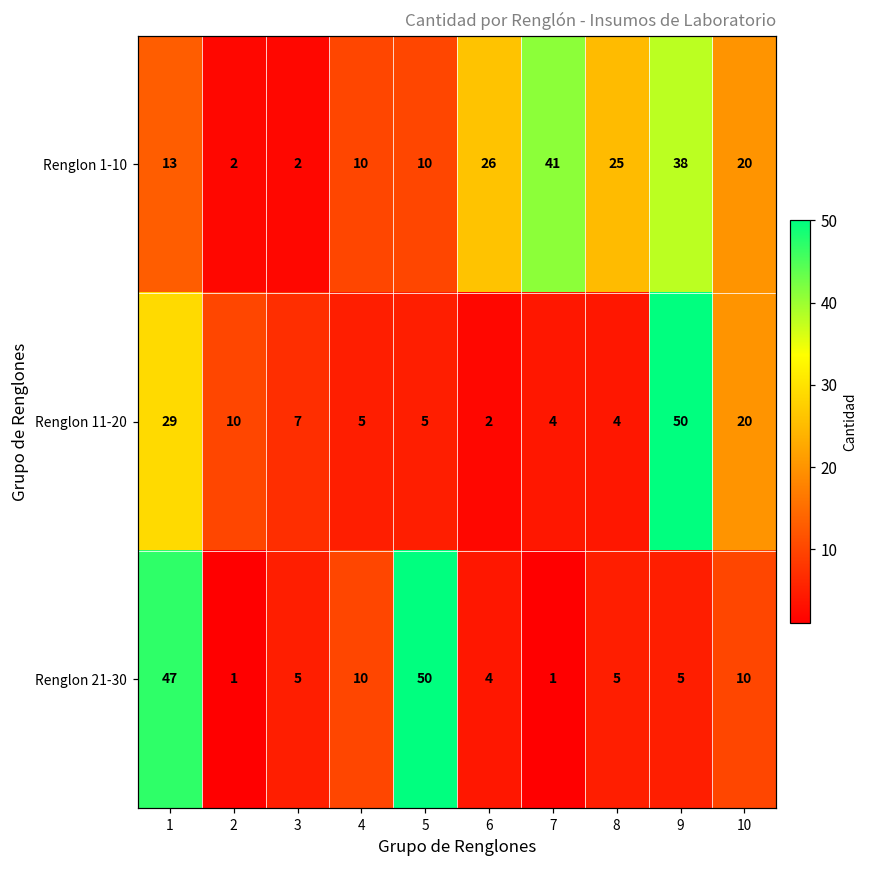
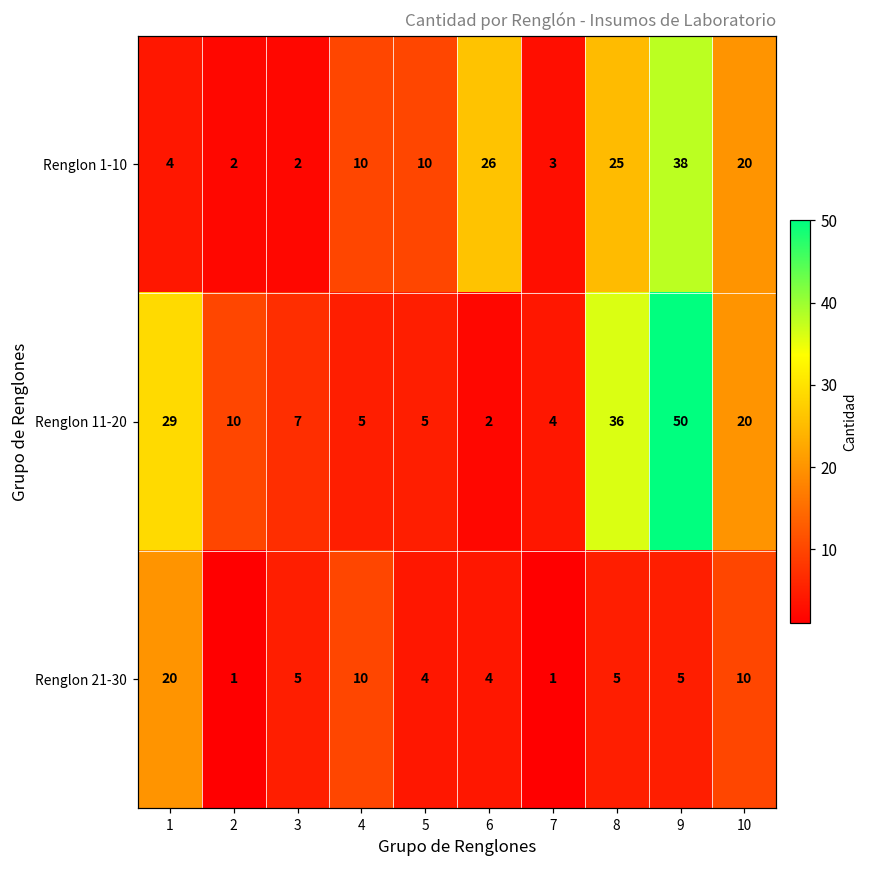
Renglon 1-10, 1: 13 -> 4
Renglon 1-10, 7: 41 -> 3
Renglon 11-20, 8: 4 -> 36
Renglon 21-30, 1: 47 -> 20
Renglon 21-30, 5: 50 -> 4
